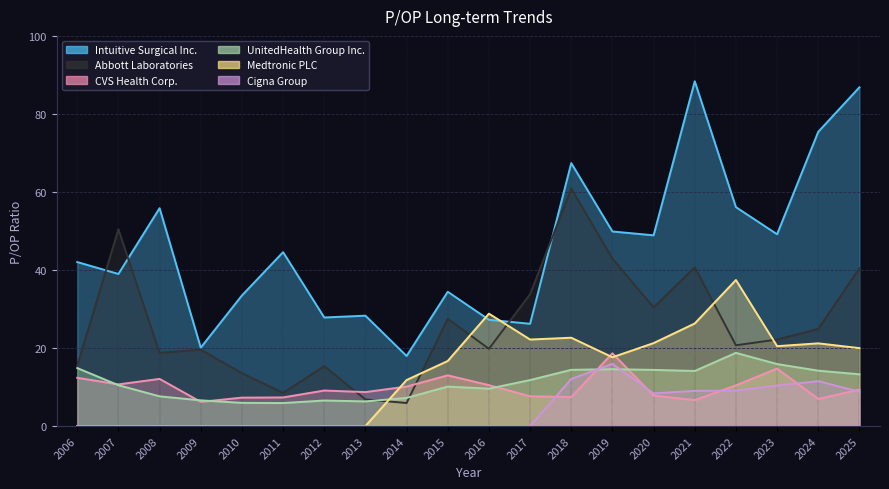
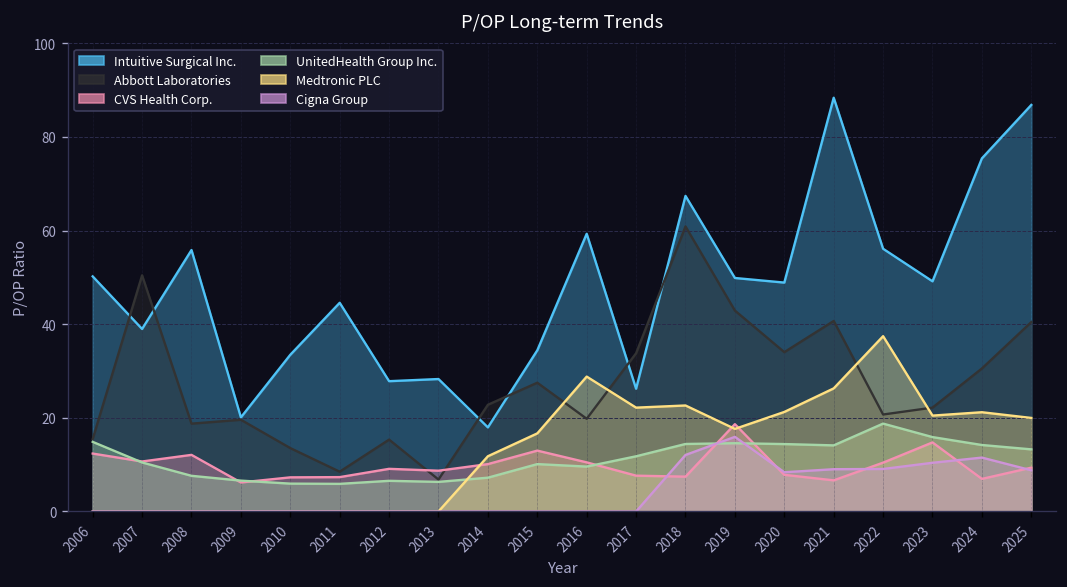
Intuitive Surgical Inc., 2006: 42 -> 50
Abbott Laboratories, 2014: 6 -> 23
Intuitive Surgical Inc., 2016: 27 -> 59
Abbott Laboratories, 2020: 30 -> 34
Abbott Laboratories, 2024: 25 -> 31
